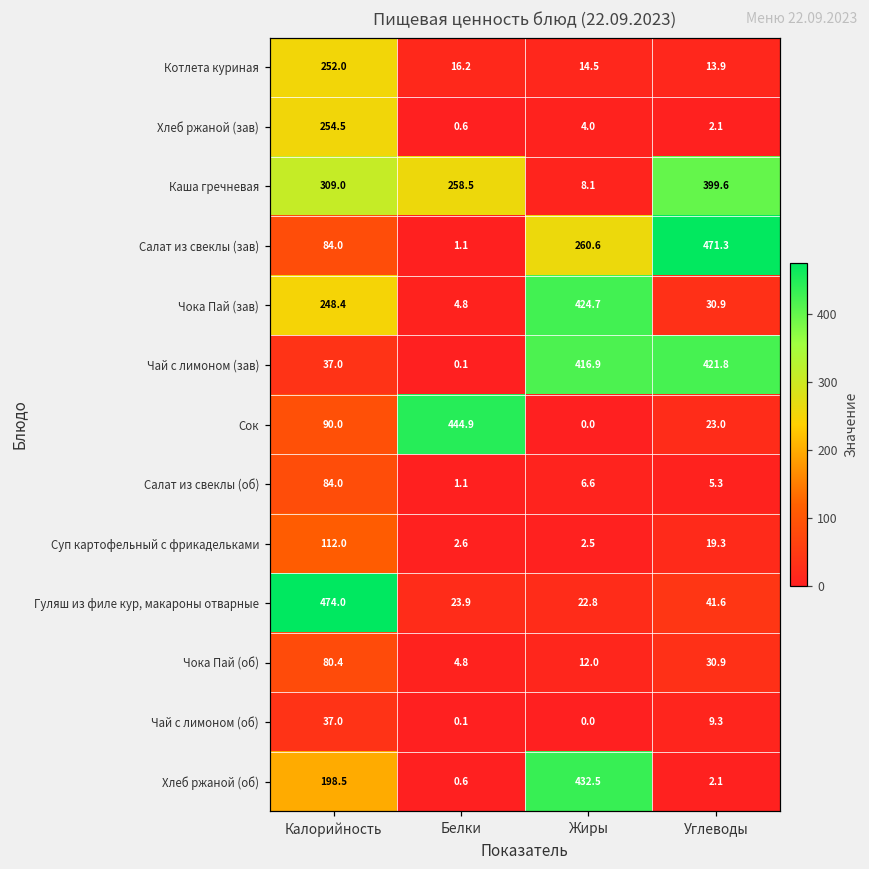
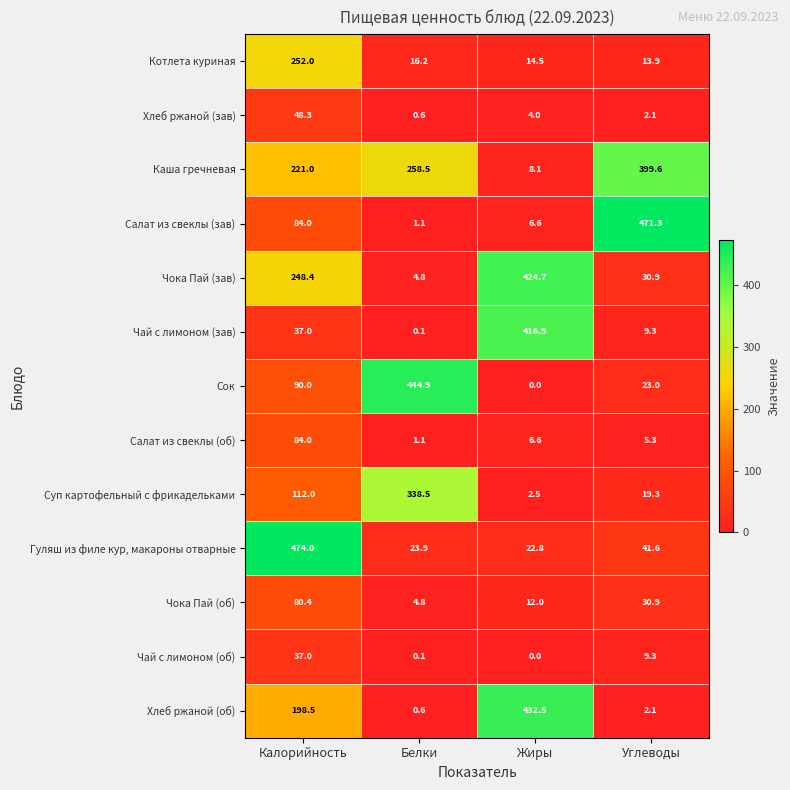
Хлеб ржаной (зав), Калорийность: 254.5 -> 48.3
Каша гречневая, Калорийность: 309.0 -> 221.0
Салат из свеклы (зав), Жиры: 260.6 -> 6.6
Чай с лимоном (зав), Углеводы: 421.8 -> 9.3
Суп картофельный с фрикадельками, Белки: 2.6 -> 338.5
